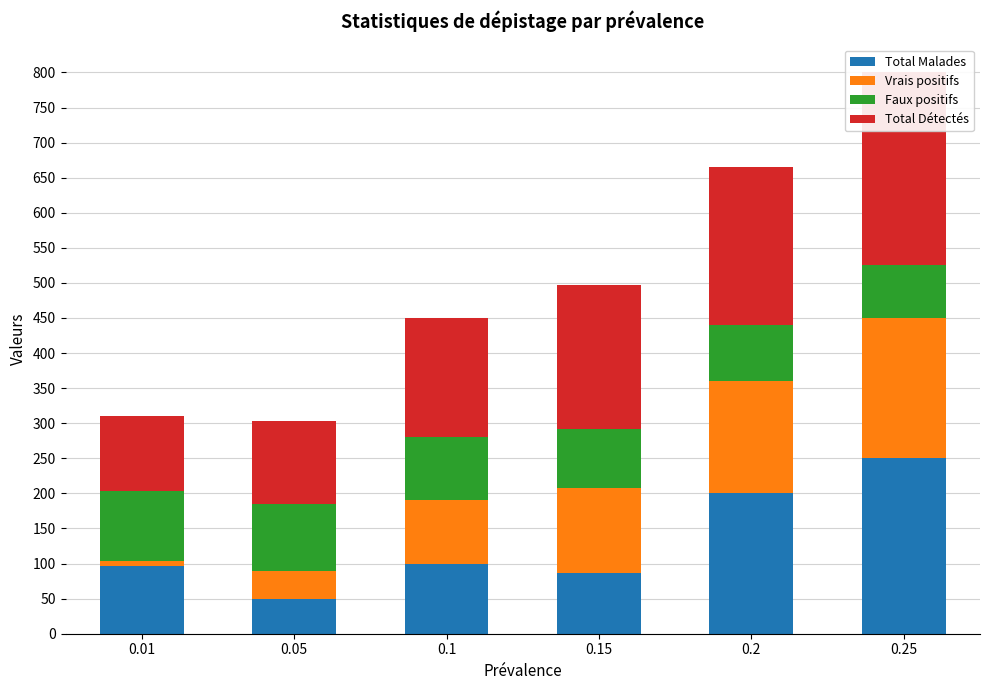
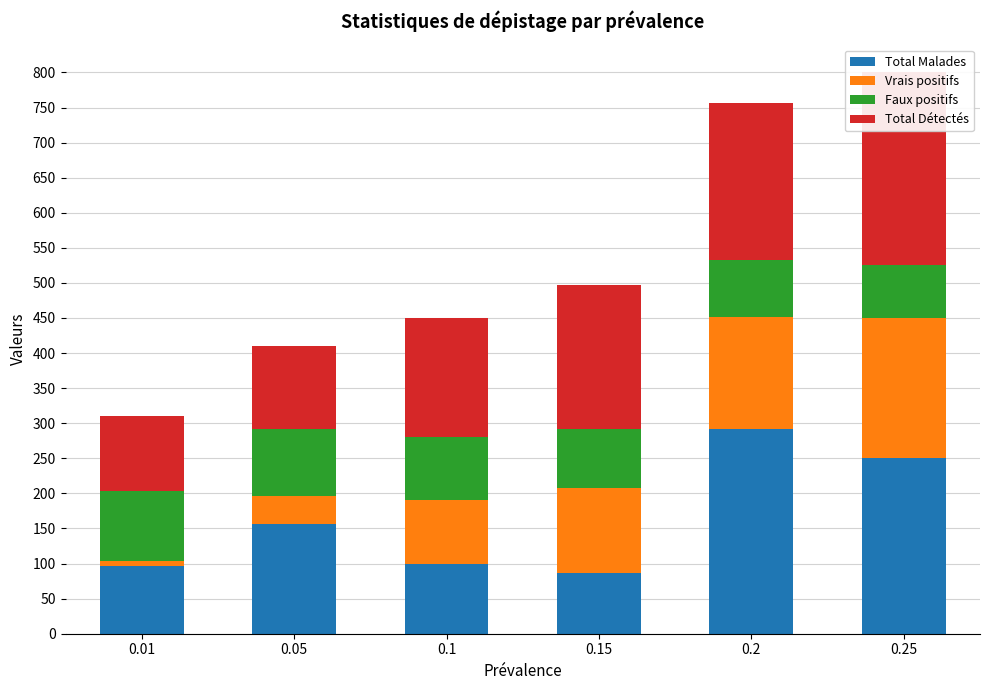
Total Malades, 0.05: 50 -> 160
Total Malades, 0.2: 200 -> 290
